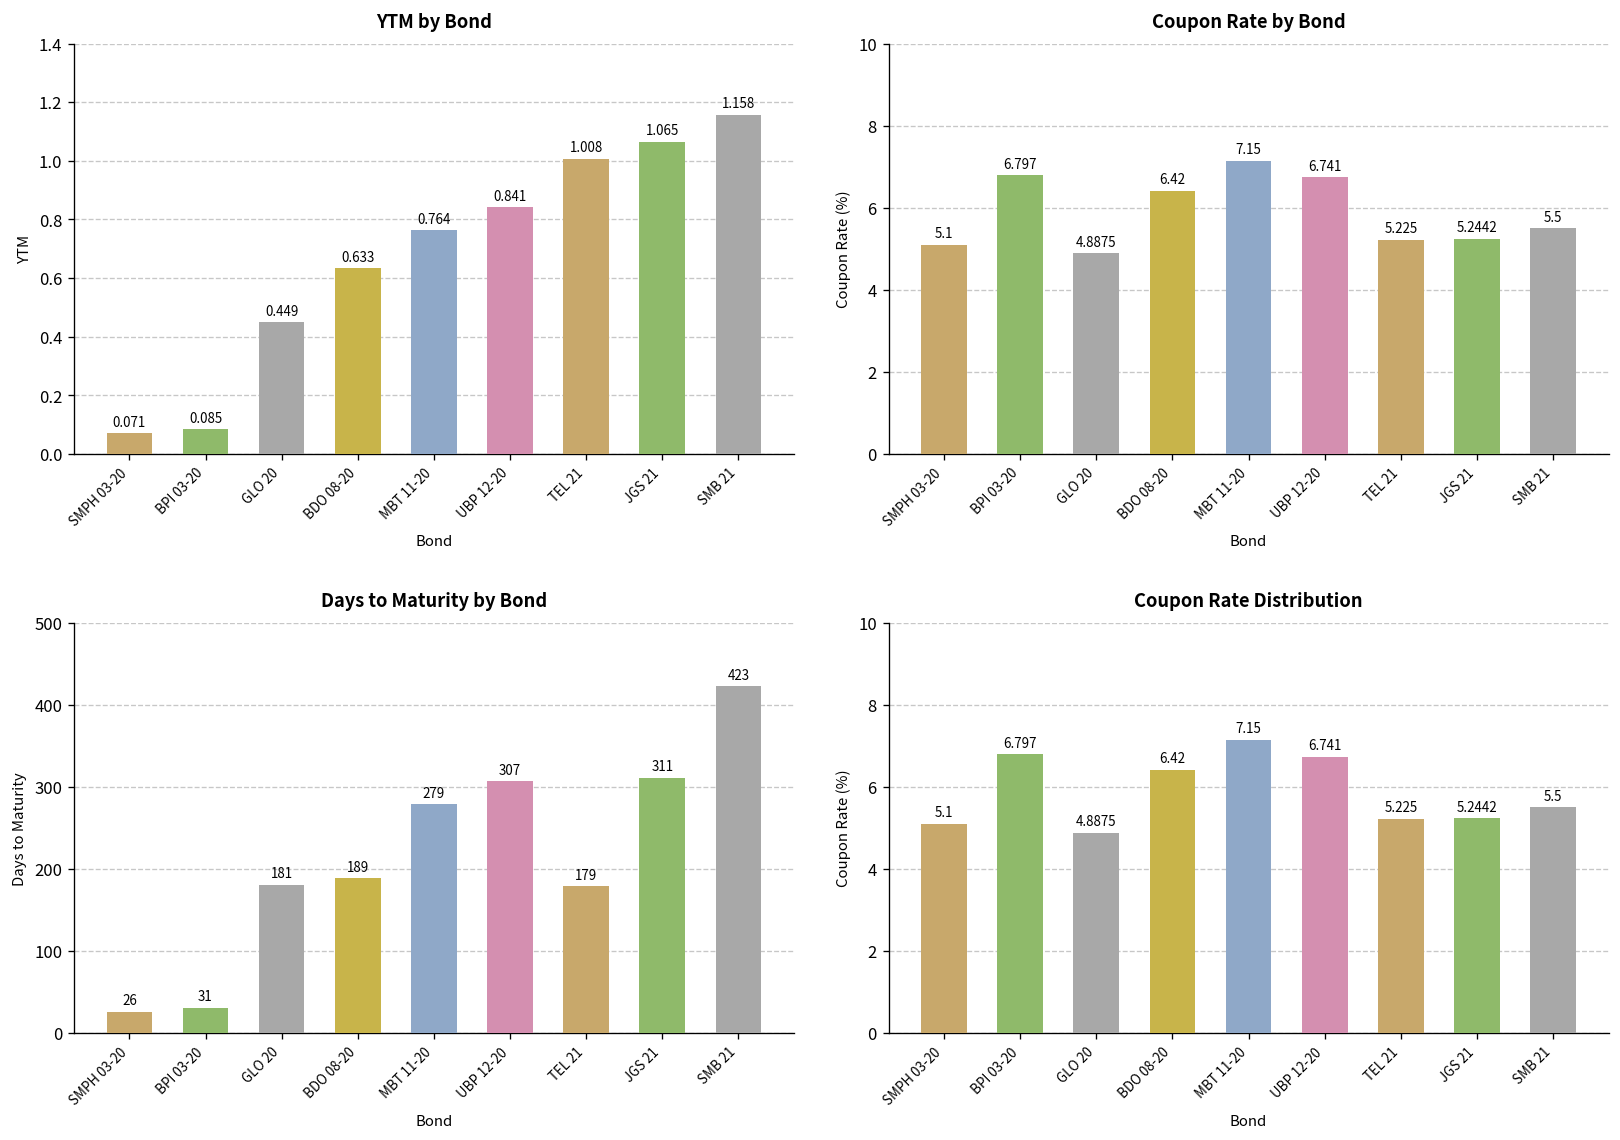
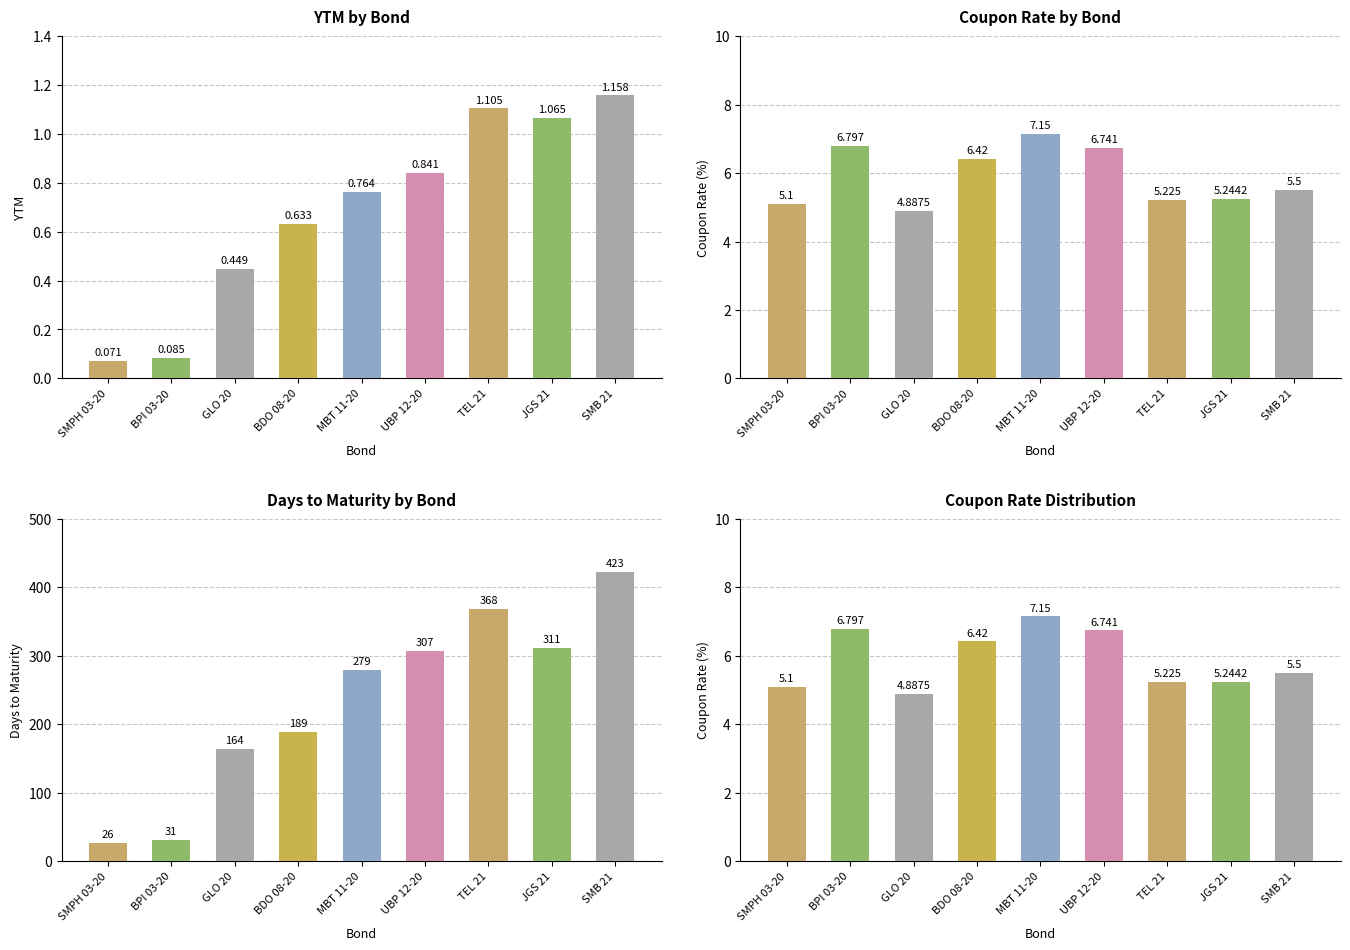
YTM by Bond, TEL 21: 1.008 -> 1.105
Days to Maturity by Bond, GLO 20: 181 -> 164
Days to Maturity by Bond, TEL 21: 179 -> 368
